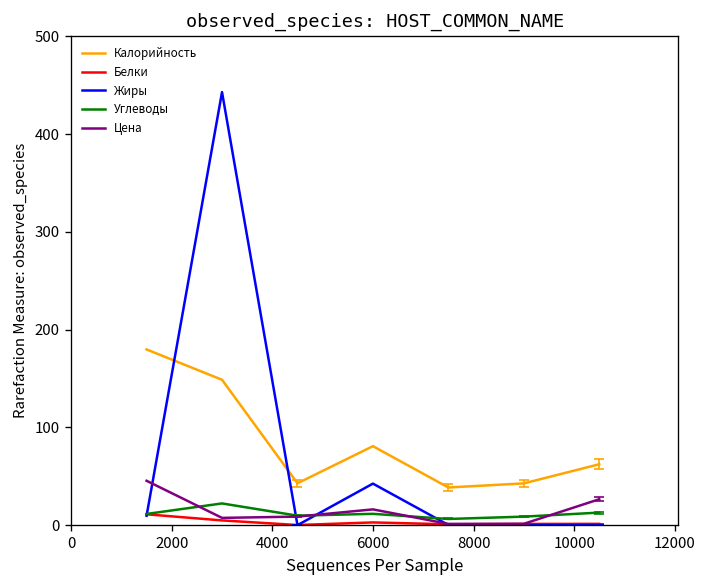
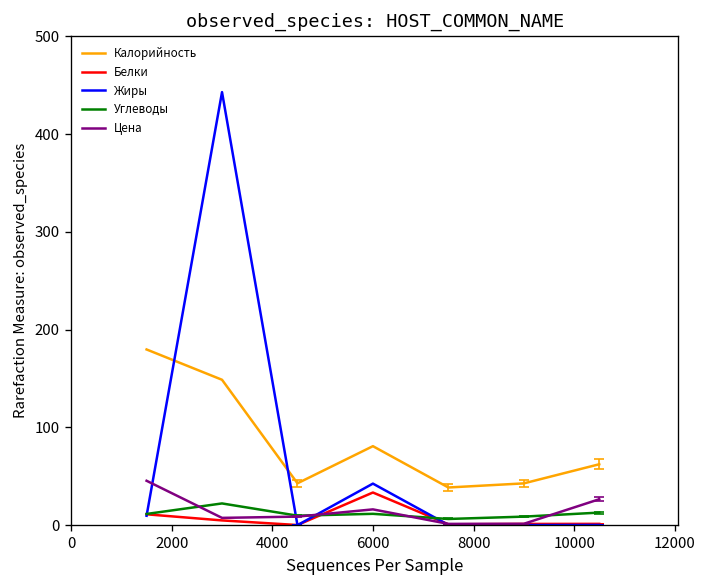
Белки, 6000: 0 -> 30
